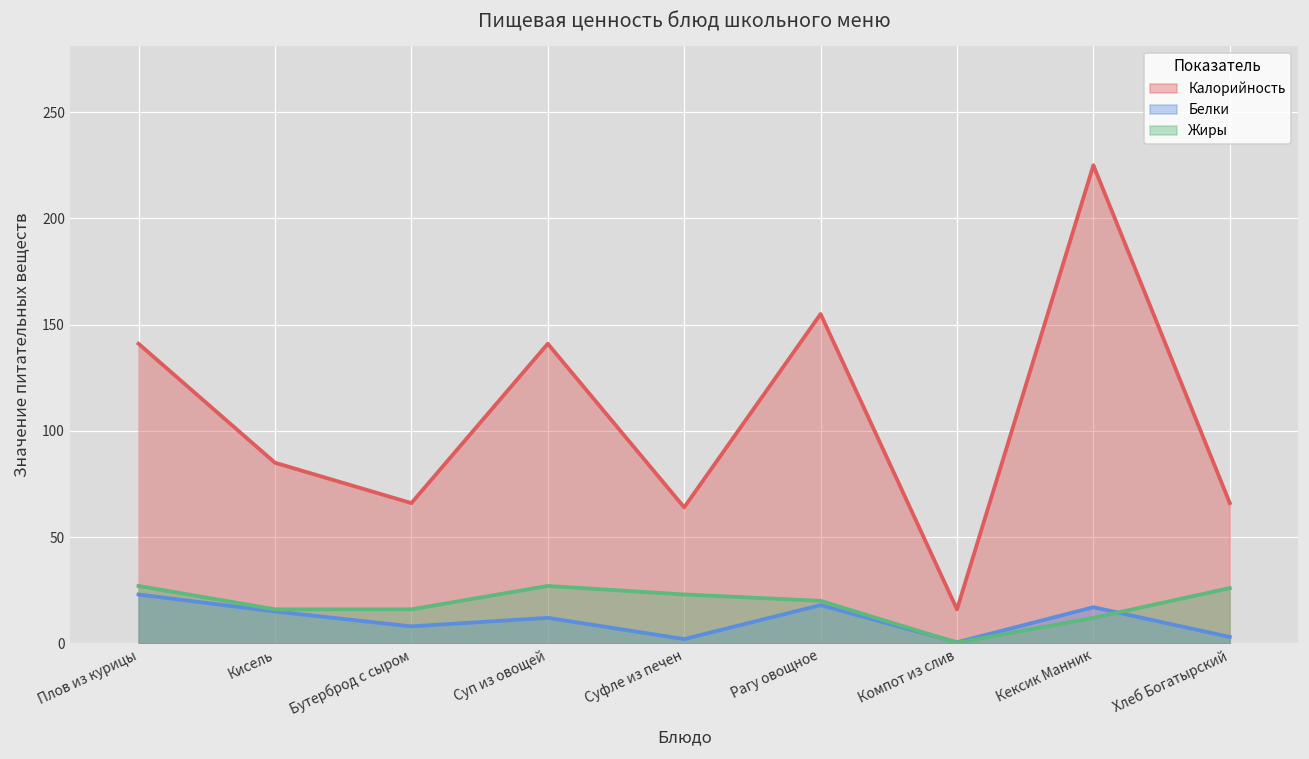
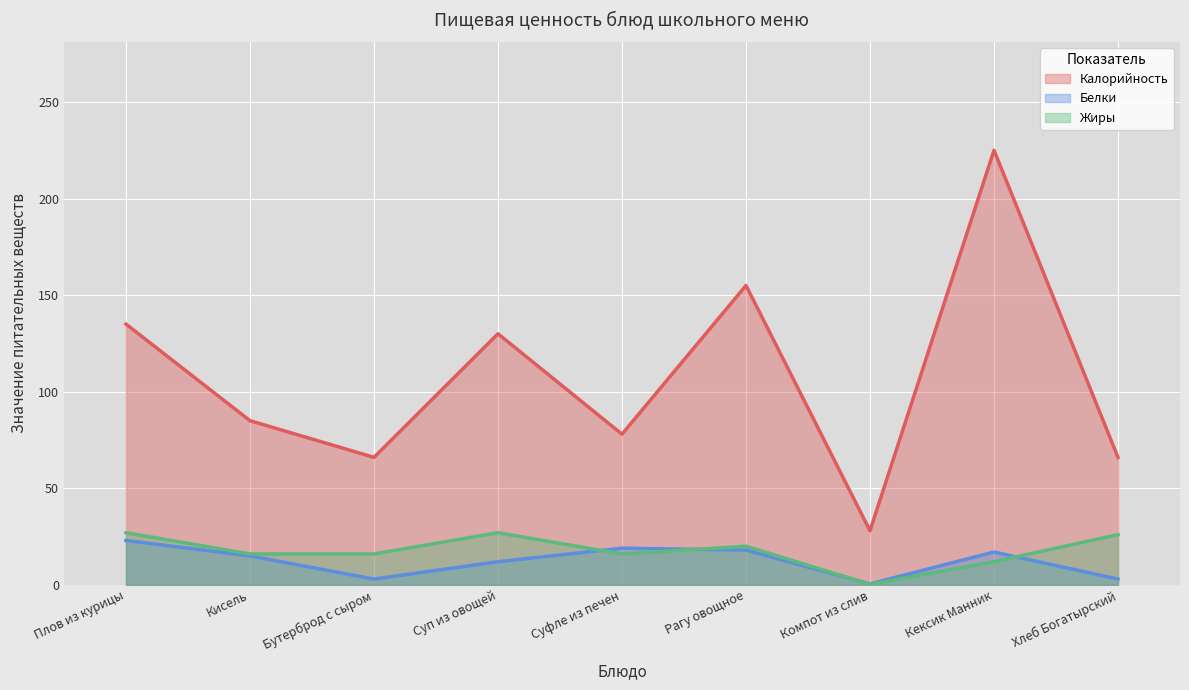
Калорийность, Плов из курицы: 141 -> 135
Белки, Бутерброд с сыром: 8 -> 3
Калорийность, Суп из овощей: 141 -> 130
Калорийность, Суфле из печен: 64 -> 78
Белки, Суфле из печен: 2 -> 19
Жиры, Суфле из печен: 23 -> 16
Калорийность, Компот из слив: 16 -> 28
